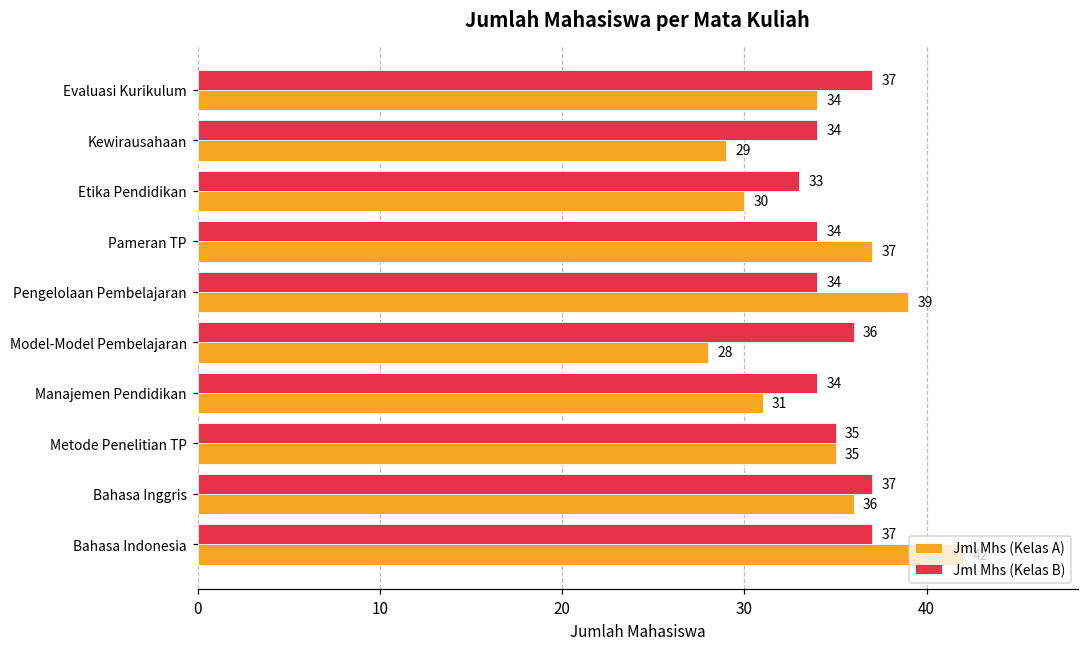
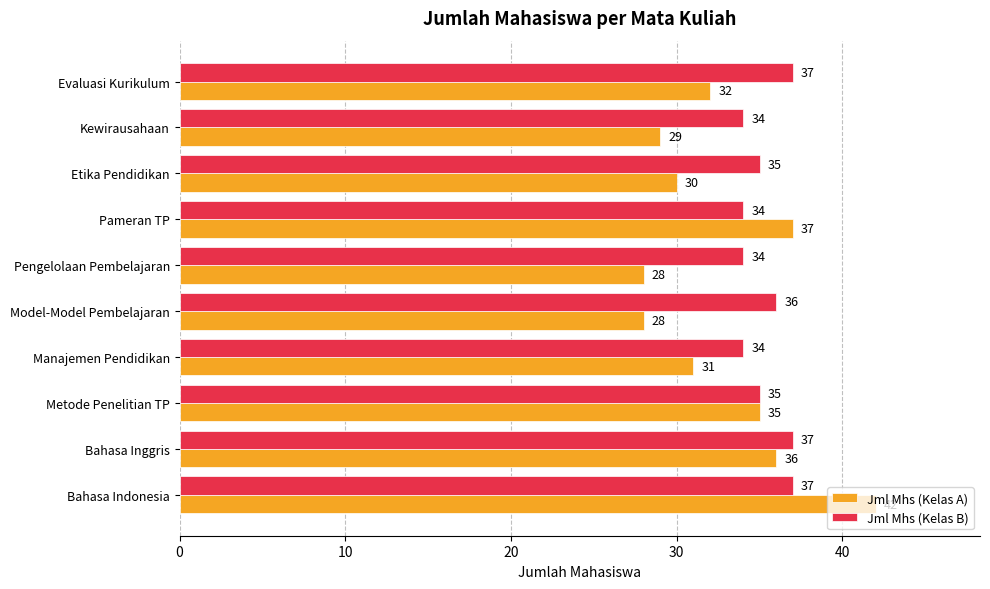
Jml Mhs (Kelas A), Evaluasi Kurikulum: 34 -> 32
Jml Mhs (Kelas B), Etika Pendidikan: 33 -> 35
Jml Mhs (Kelas A), Pengelolaan Pembelajaran: 39 -> 28
